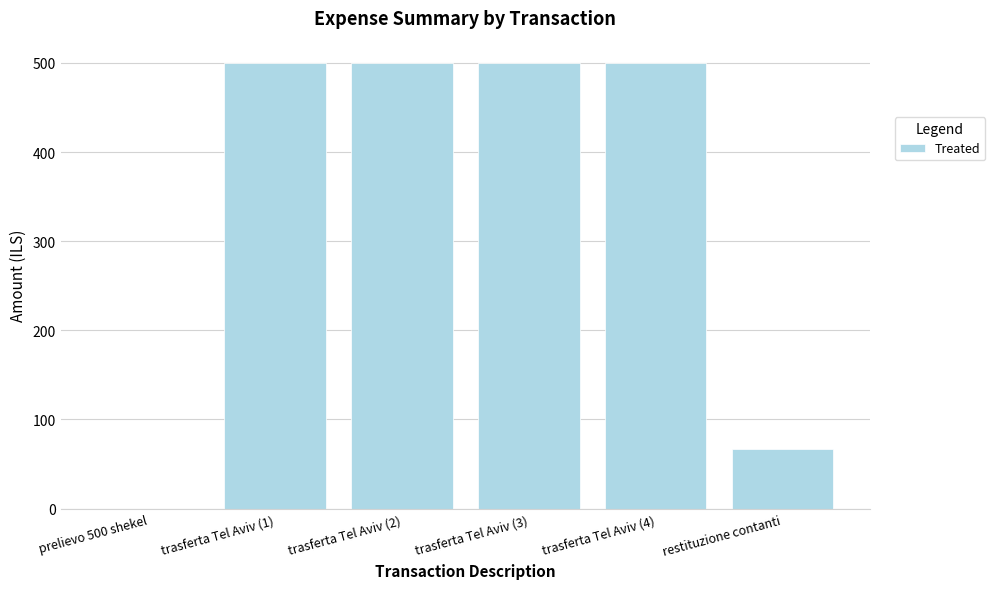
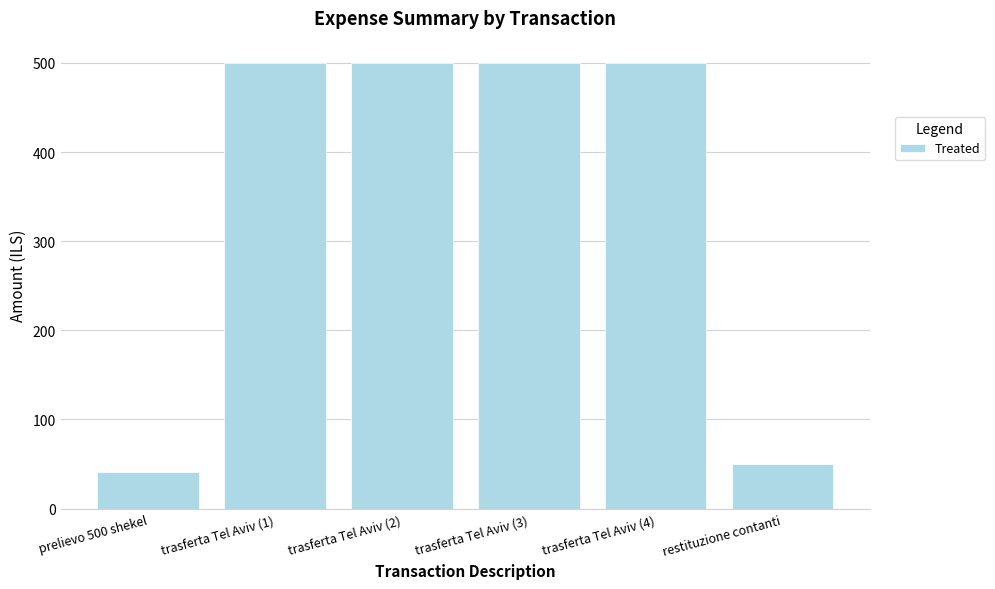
prelievo 500 shekel: 0 -> 40
restituzione contanti: 70 -> 50
